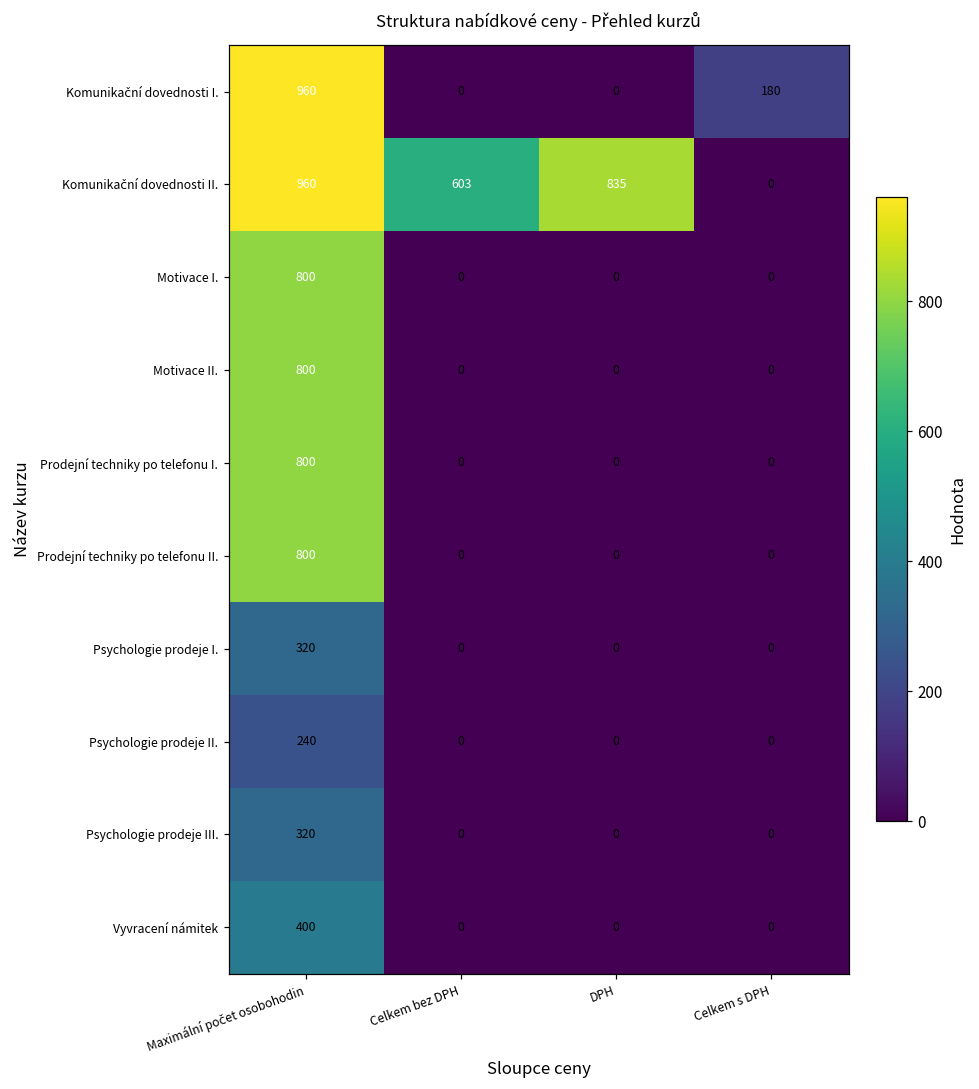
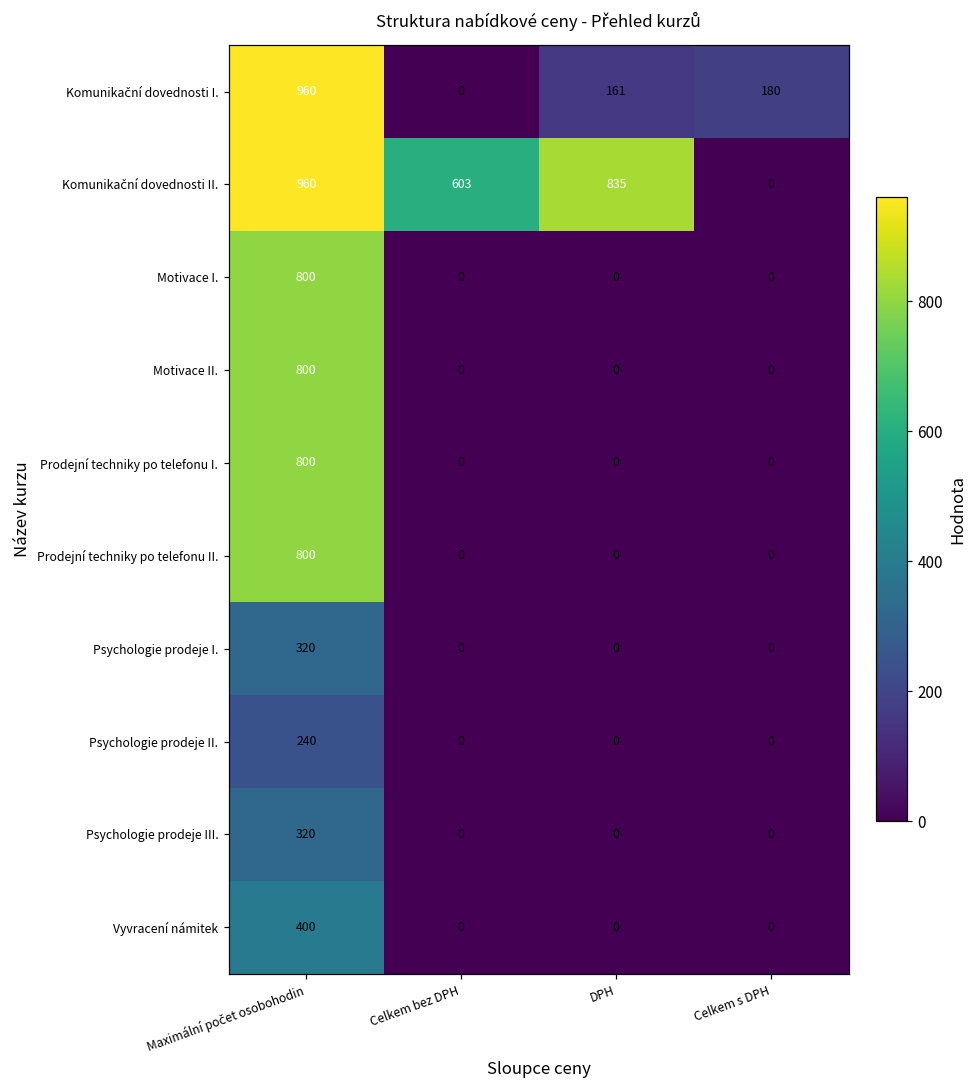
Komunikační dovednosti I., DPH: 0 -> 161
